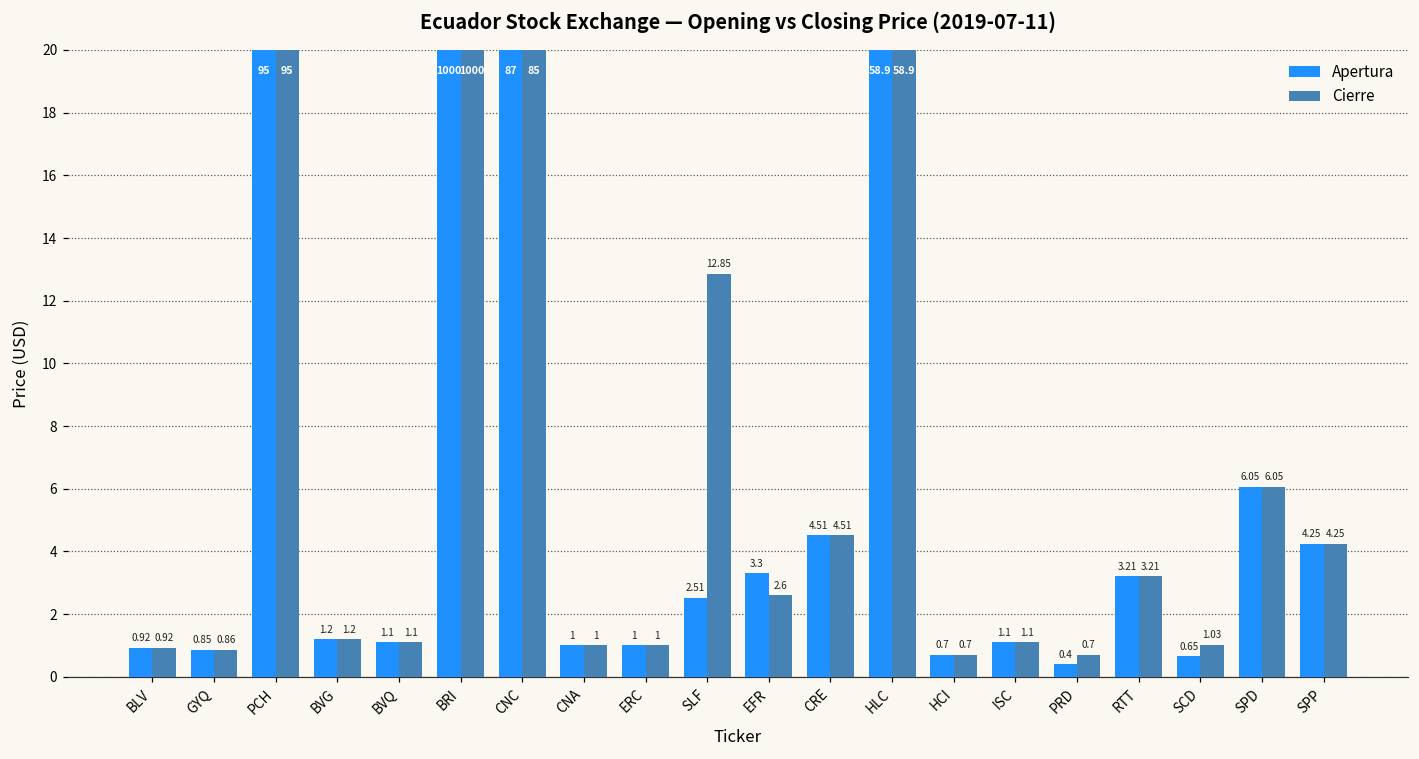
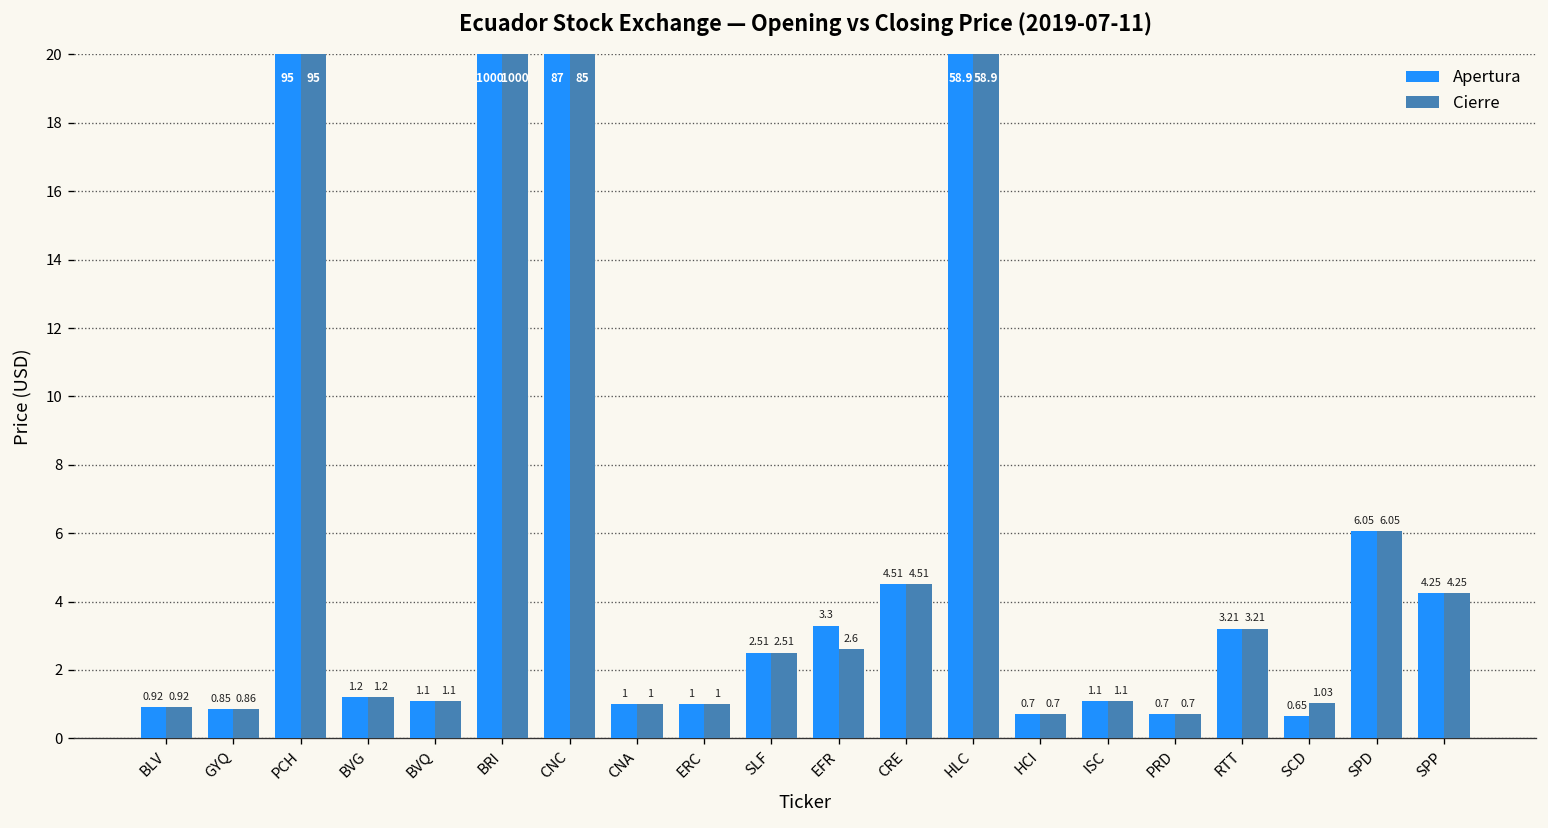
Cierre, SLF: 12.85 -> 2.51
Apertura, PRD: 0.4 -> 0.7
